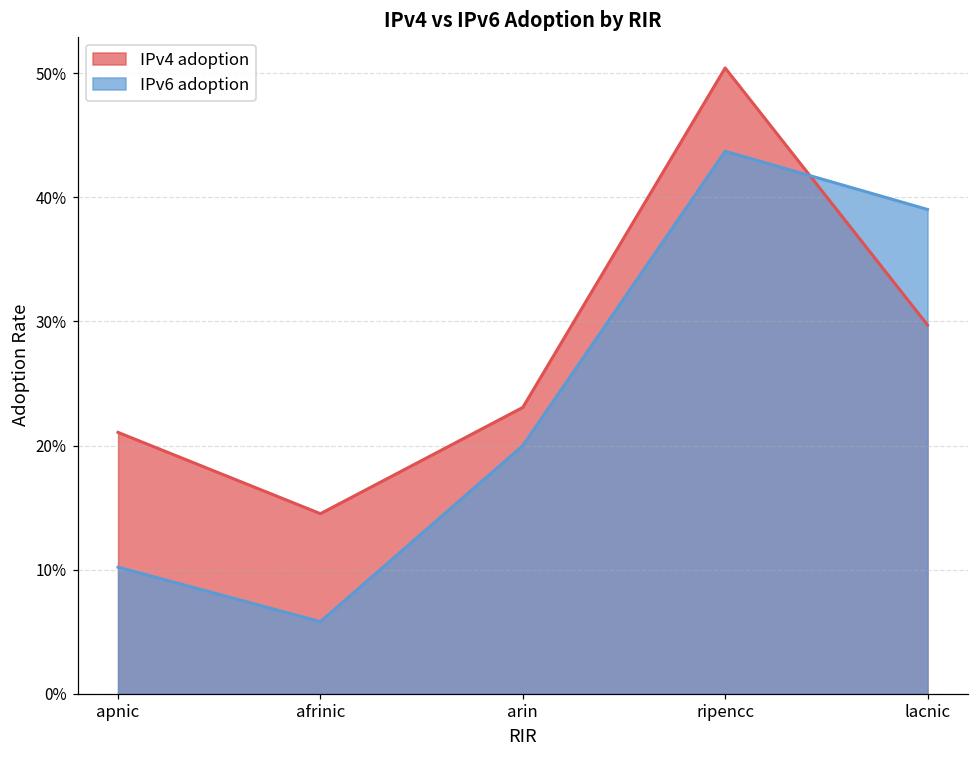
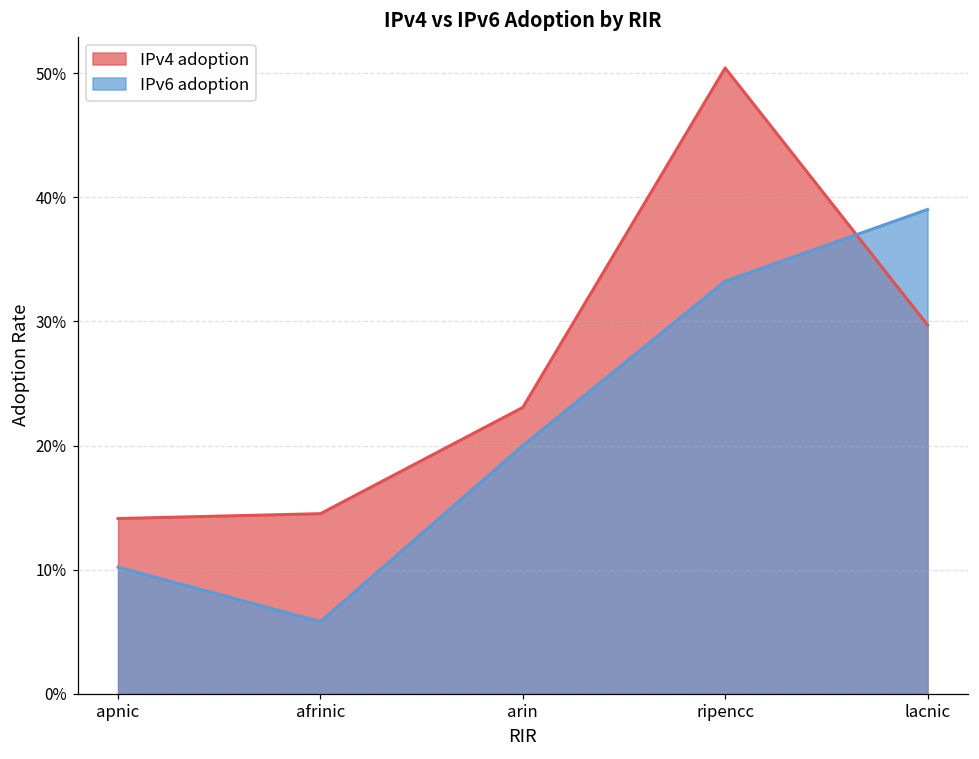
IPv4 adoption, apnic: 21.1% -> 14.1%
IPv6 adoption, ripencc: 43.7% -> 33.2%
